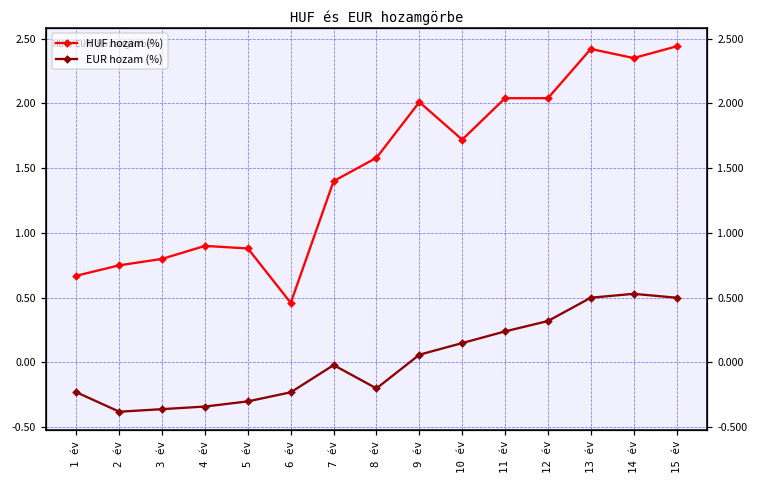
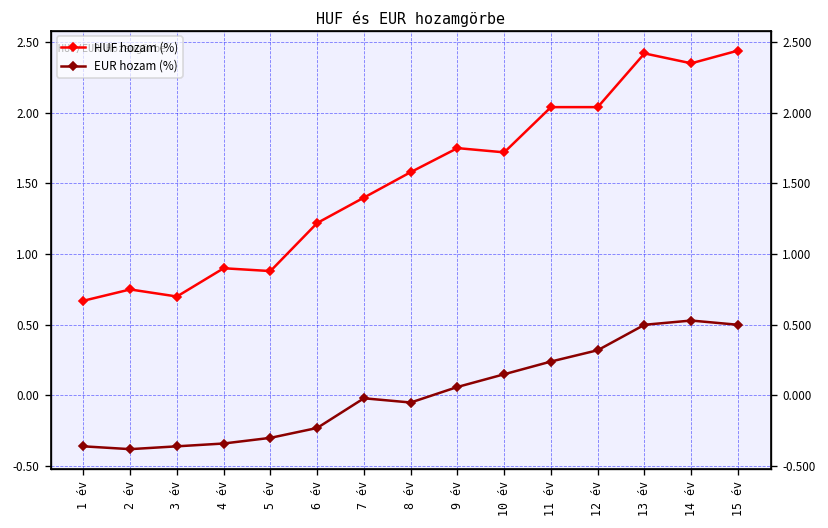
EUR hozam (%), 1 év: -0.23 -> -0.36
HUF hozam (%), 3 év: 0.8 -> 0.7
HUF hozam (%), 6 év: 0.46 -> 1.22
EUR hozam (%), 8 év: -0.20 -> -0.05
HUF hozam (%), 9 év: 2.01 -> 1.75
